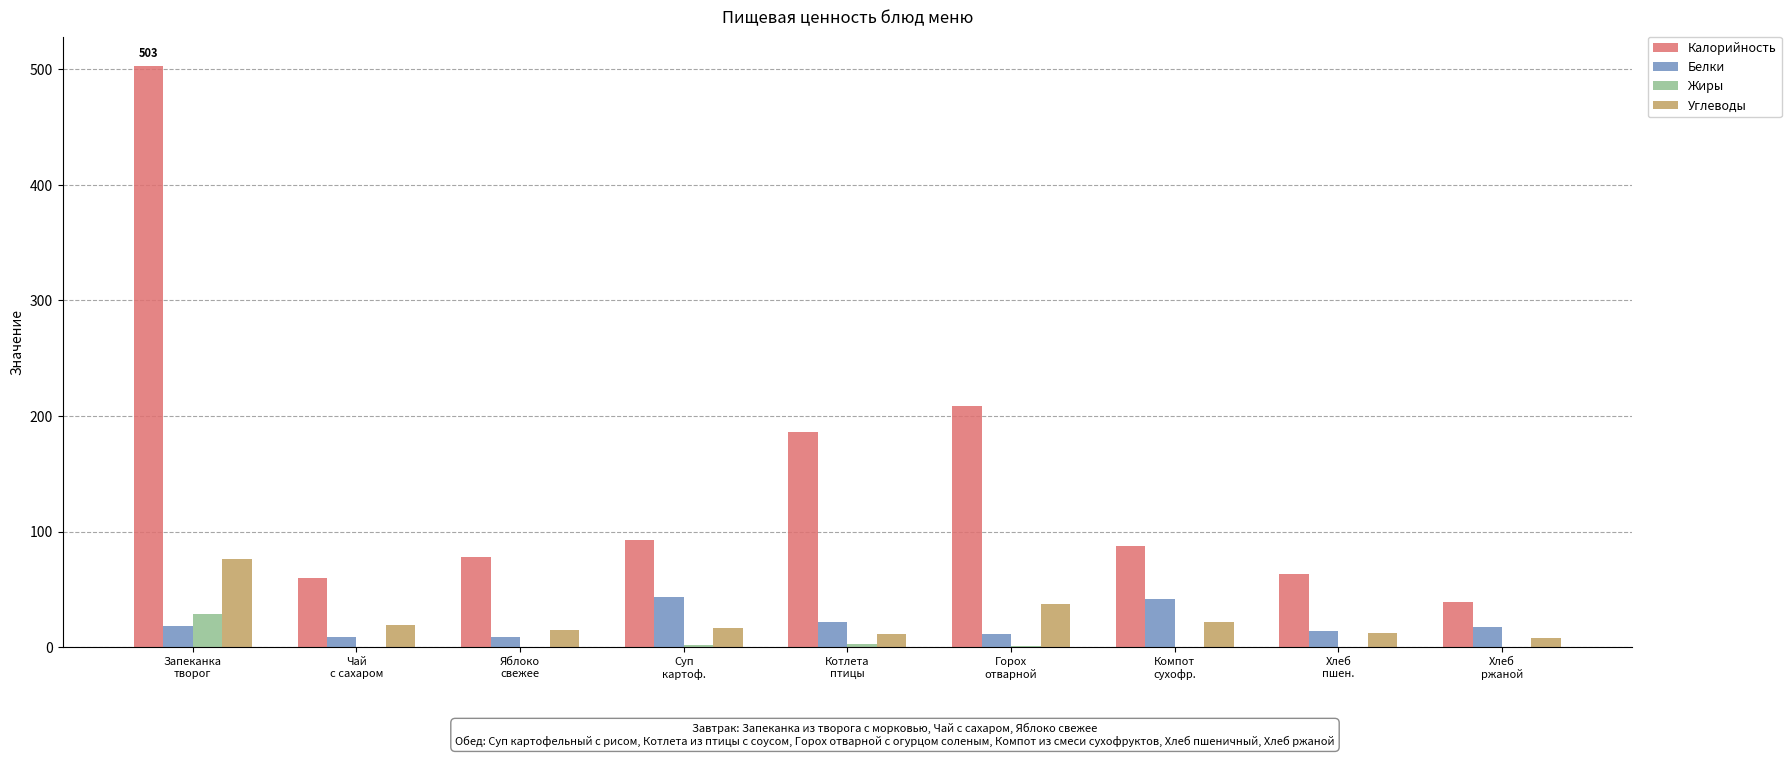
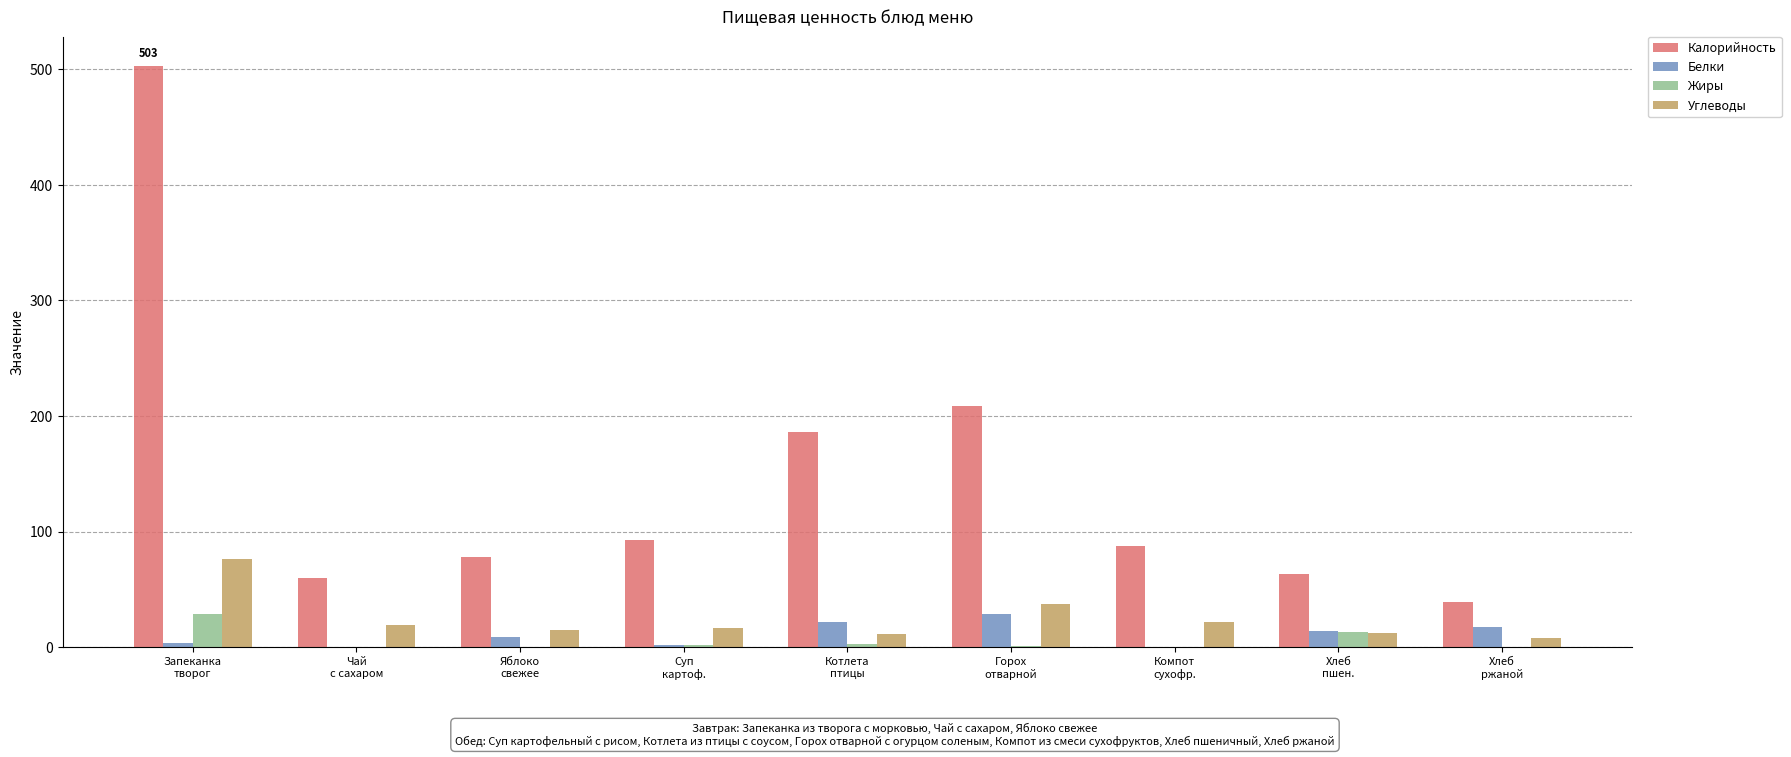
Белки, Запеканка творог: 18 -> 4
Белки, Чай с сахаром: 9 -> 1
Белки, Суп картоф.: 43 -> 2
Белки, Горох отварной: 12 -> 29
Белки, Компот сухофр.: 41 -> 0
Жиры, Хлеб пшен.: 0 -> 13
